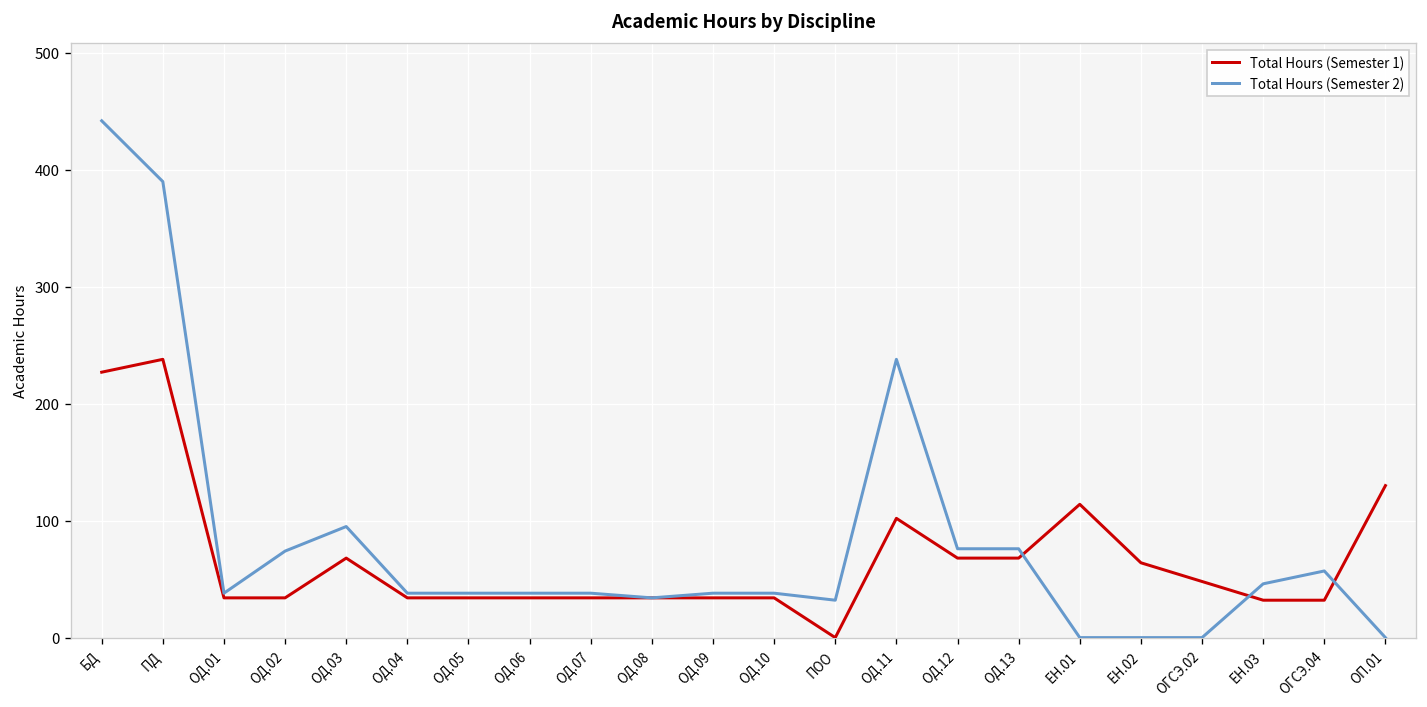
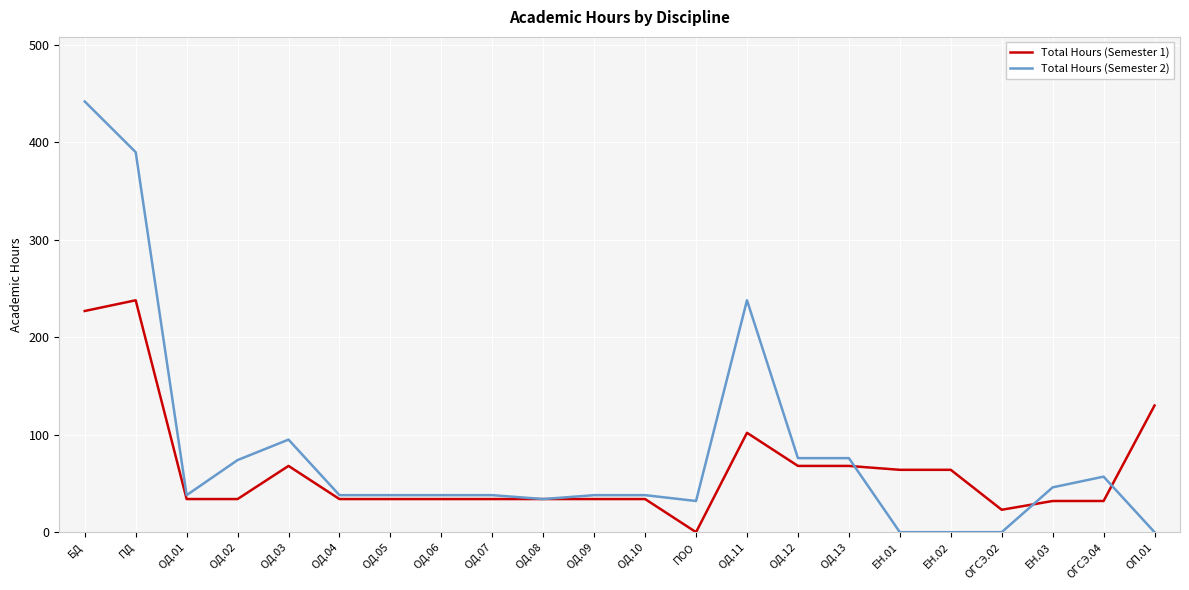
Total Hours (Semester 1), ЕН.01: 110 -> 60
Total Hours (Semester 1), ОГСЭ.02: 50 -> 20
